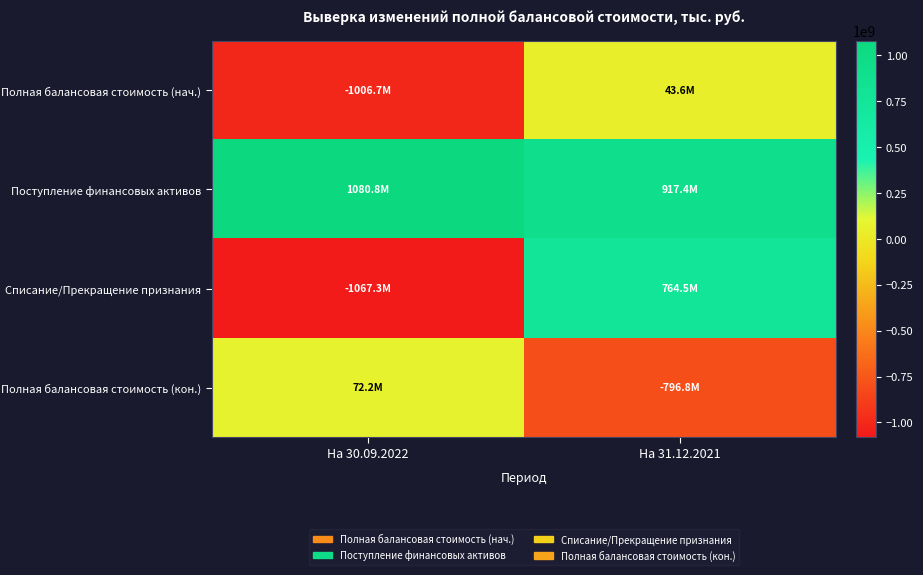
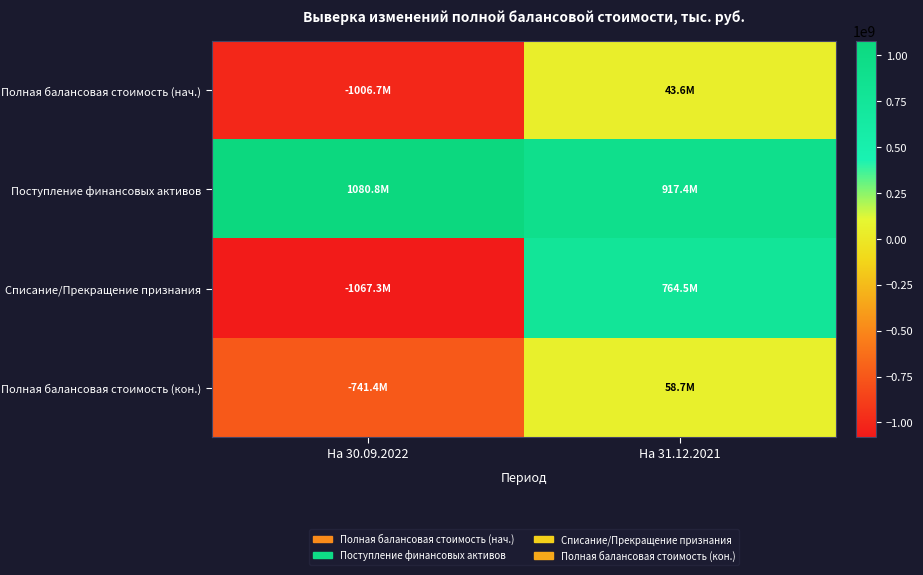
Полная балансовая стоимость (кон.), На 30.09.2022: 72.2M -> -741.4M
Полная балансовая стоимость (кон.), На 31.12.2021: -796.8M -> 58.7M
